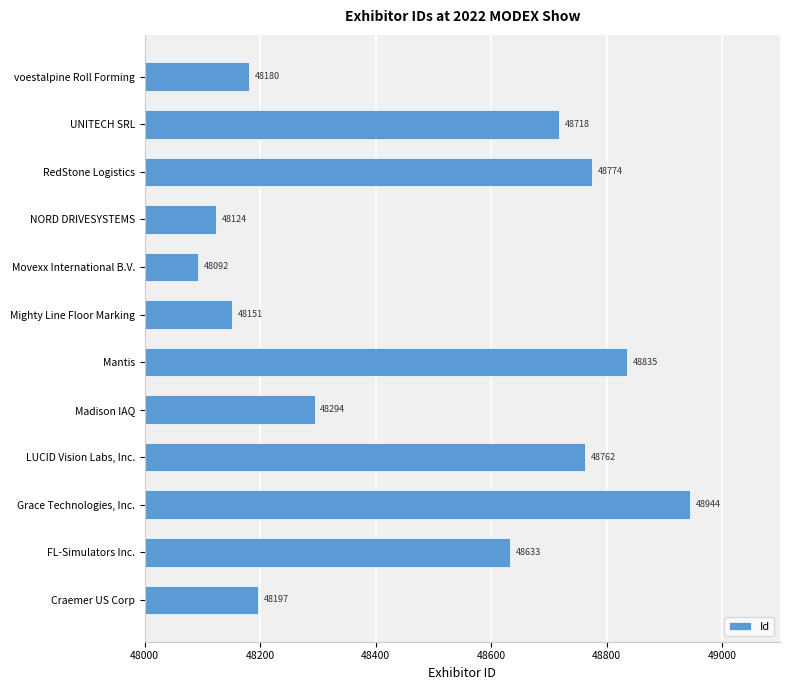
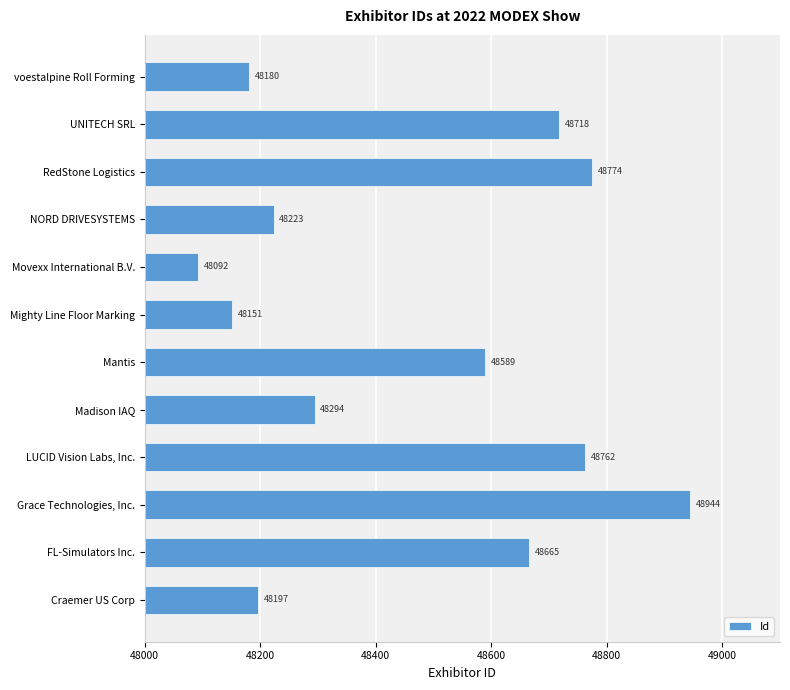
NORD DRIVESYSTEMS: 48124 -> 48223
Mantis: 48835 -> 48589
FL-Simulators Inc.: 48633 -> 48665
